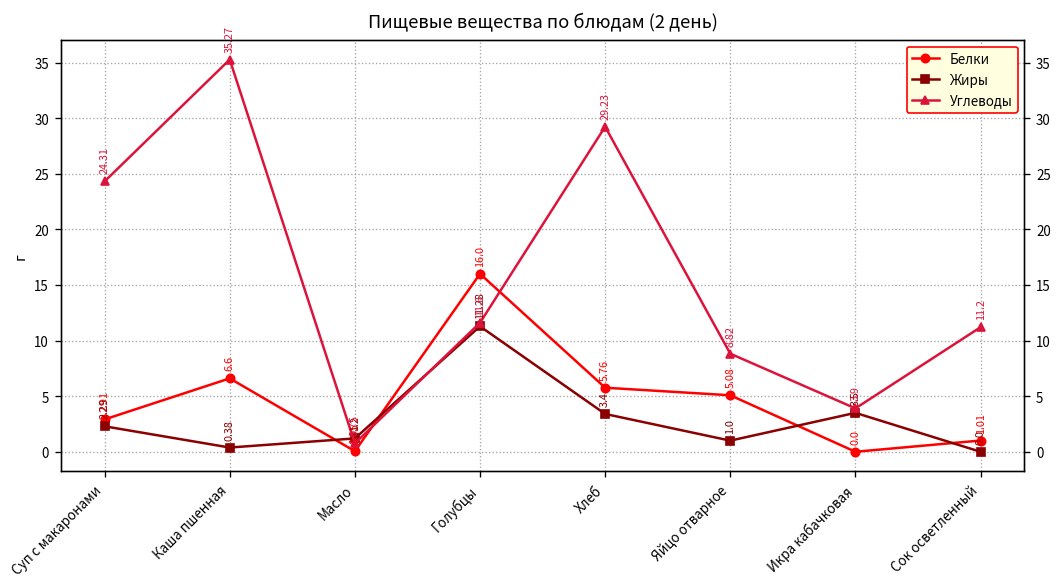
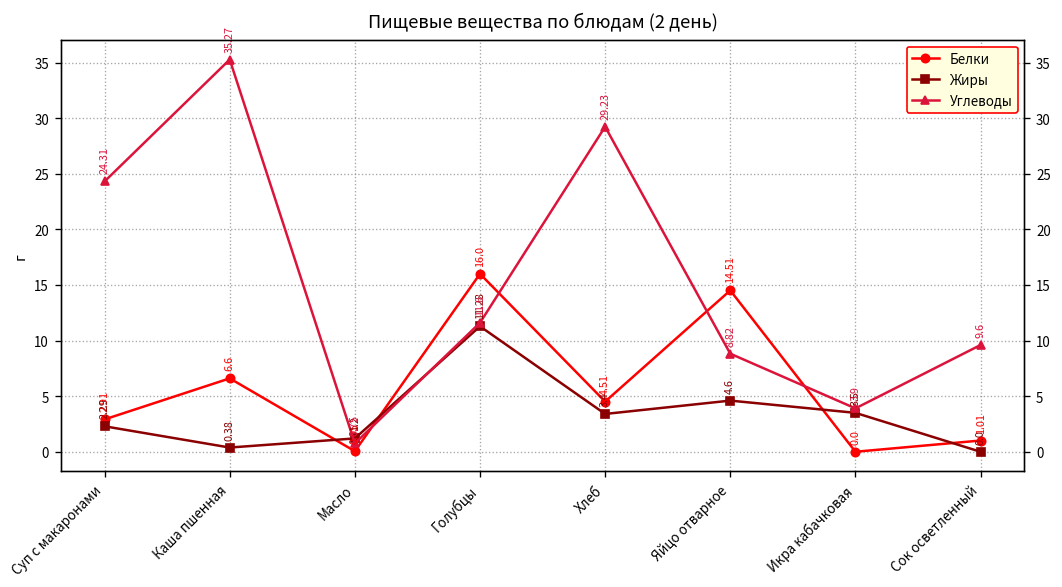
Белки, Хлеб: 5.76 -> 4.51
Белки, Яйцо отварное: 5.08 -> 14.51
Жиры, Яйцо отварное: 1.0 -> 4.6
Углеводы, Сок осветленный: 11.2 -> 9.6
